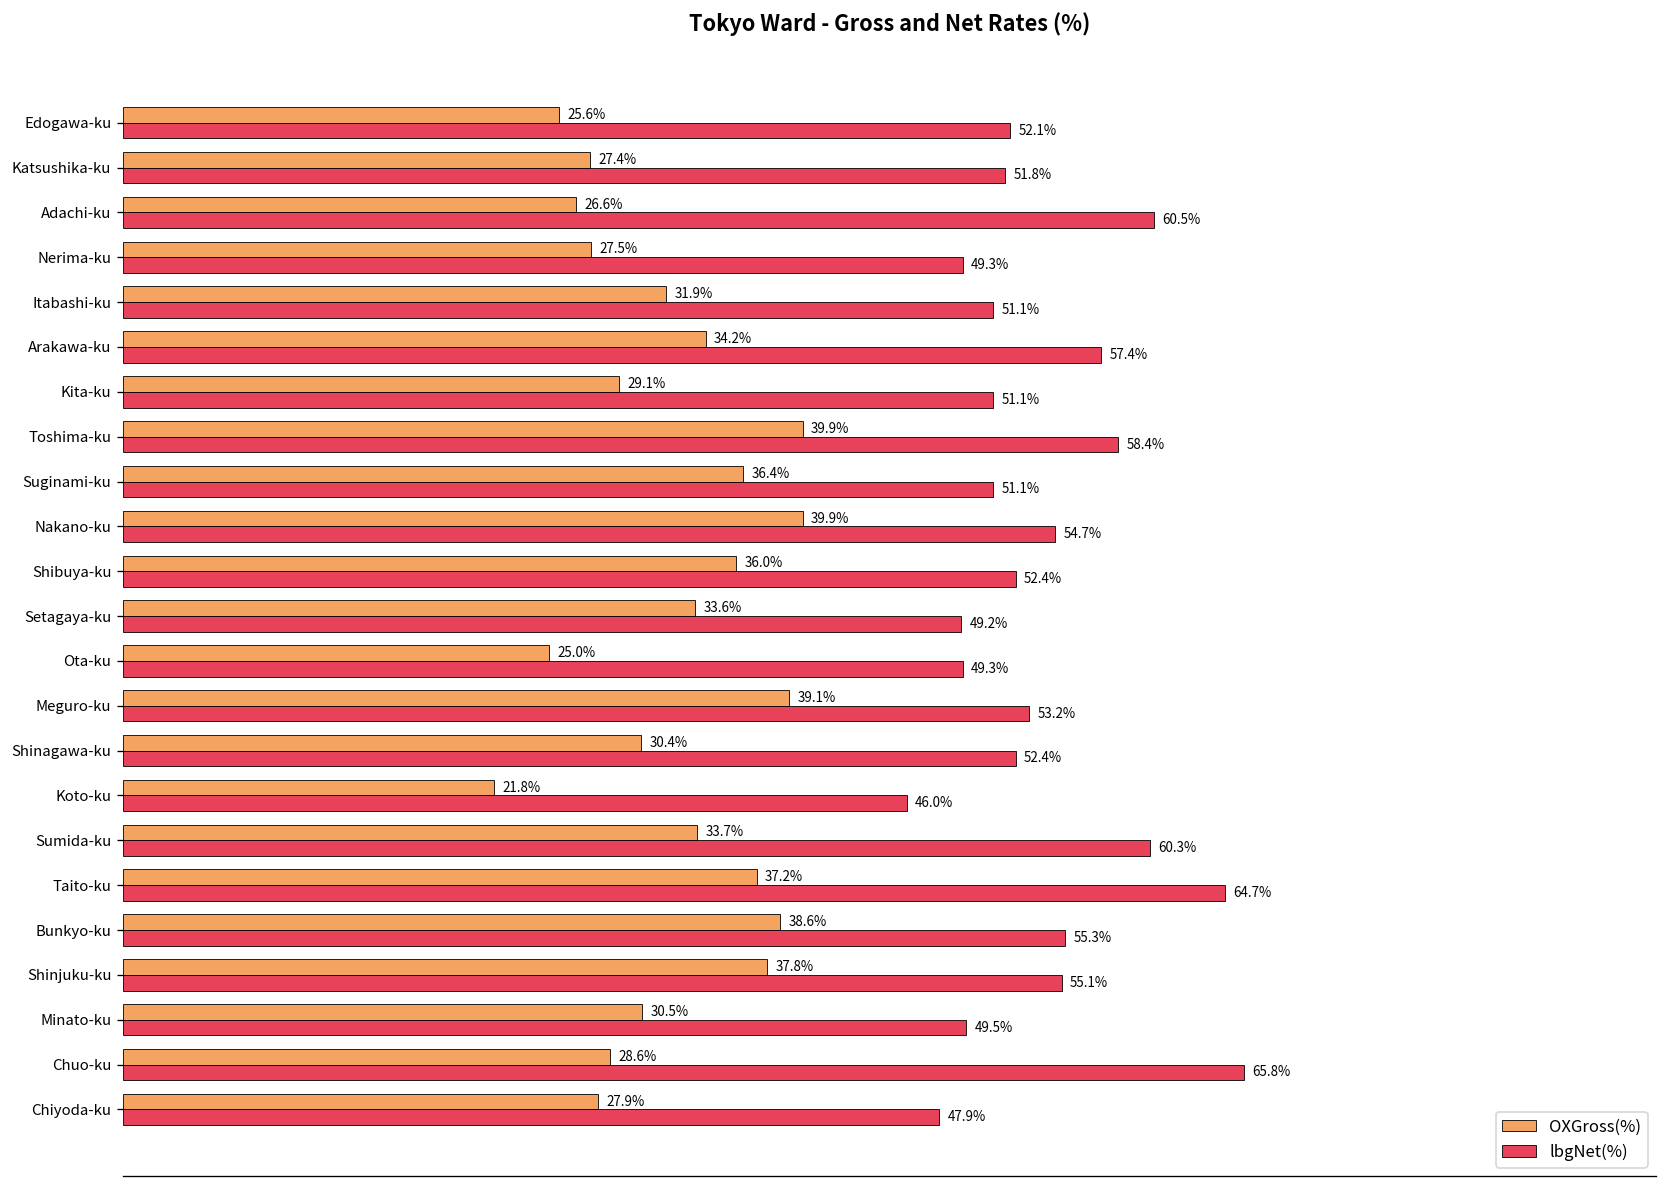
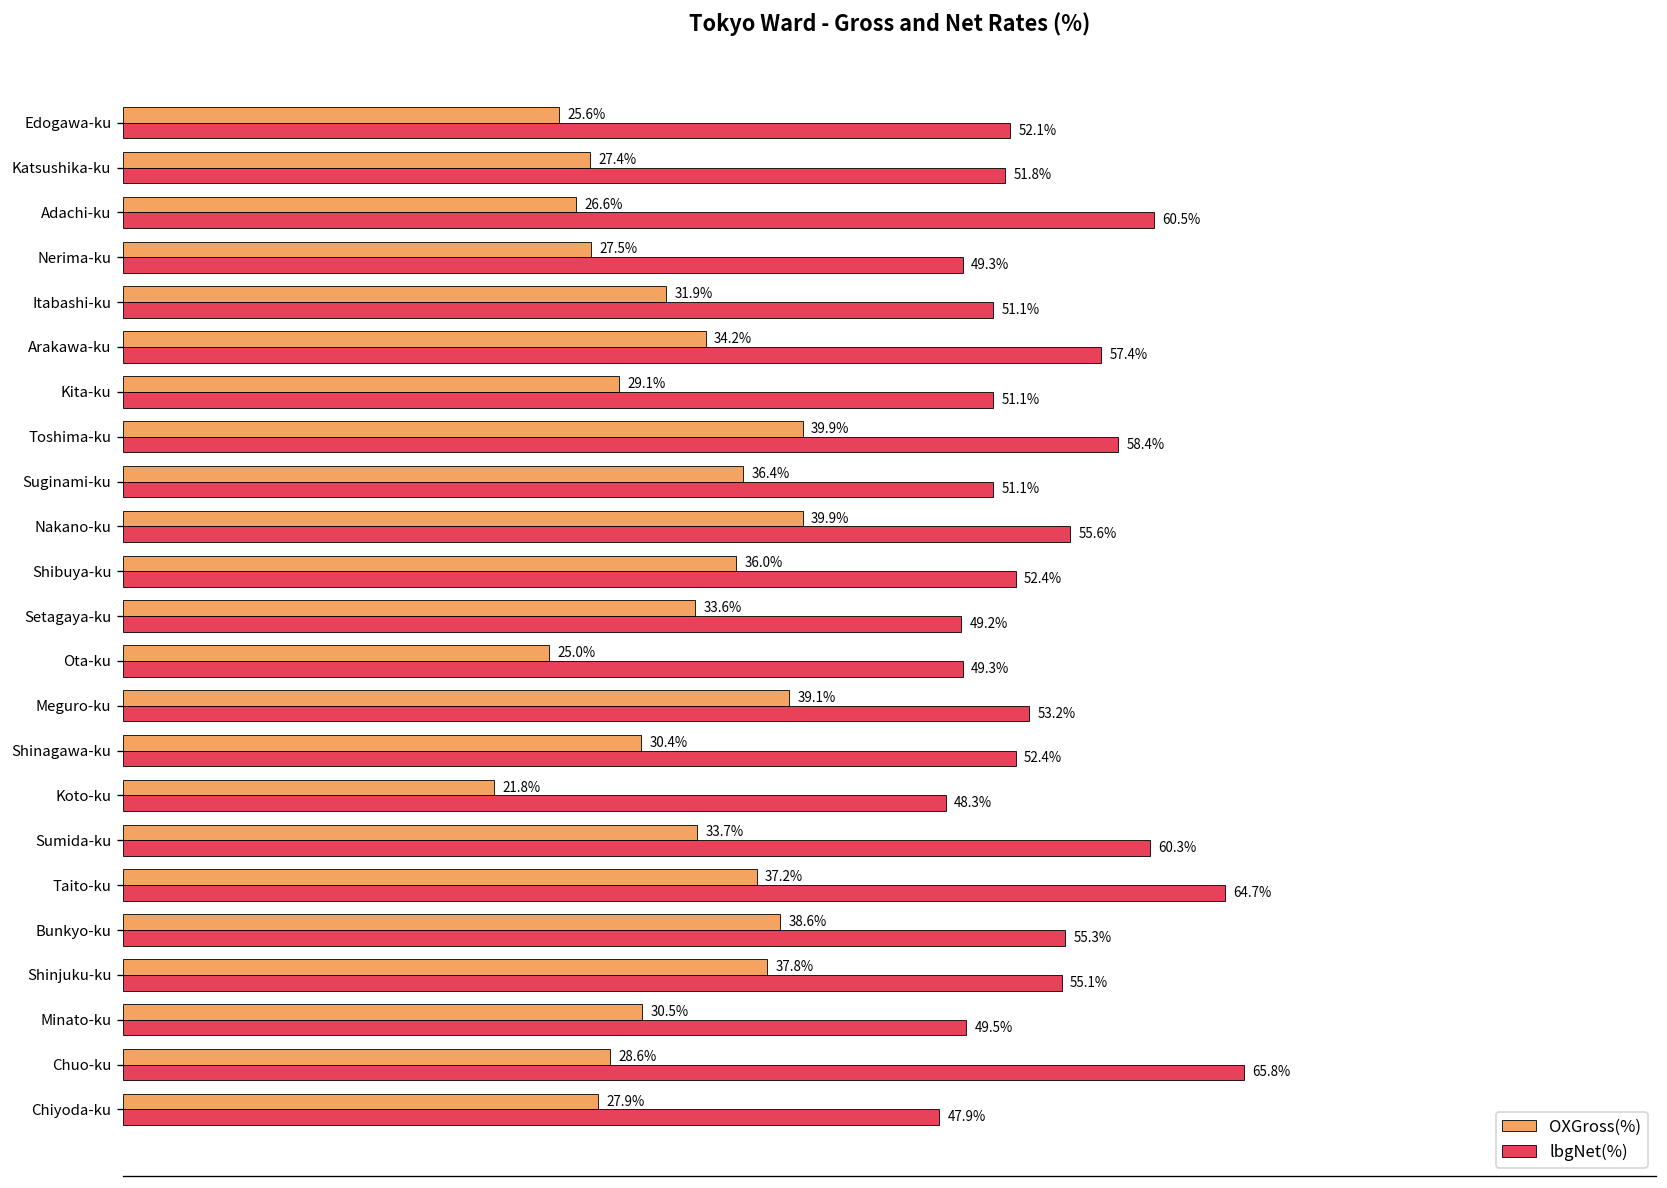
lbgNet(%), Nakano-ku: 54.7% -> 55.6%
lbgNet(%), Koto-ku: 46.0% -> 48.3%
